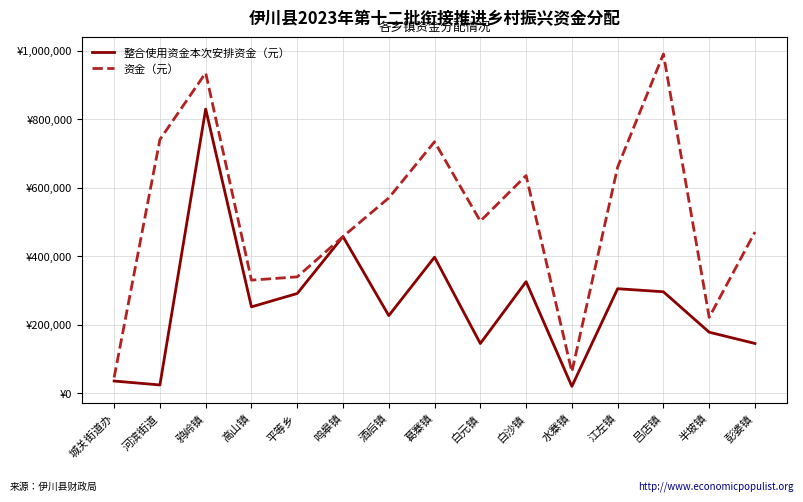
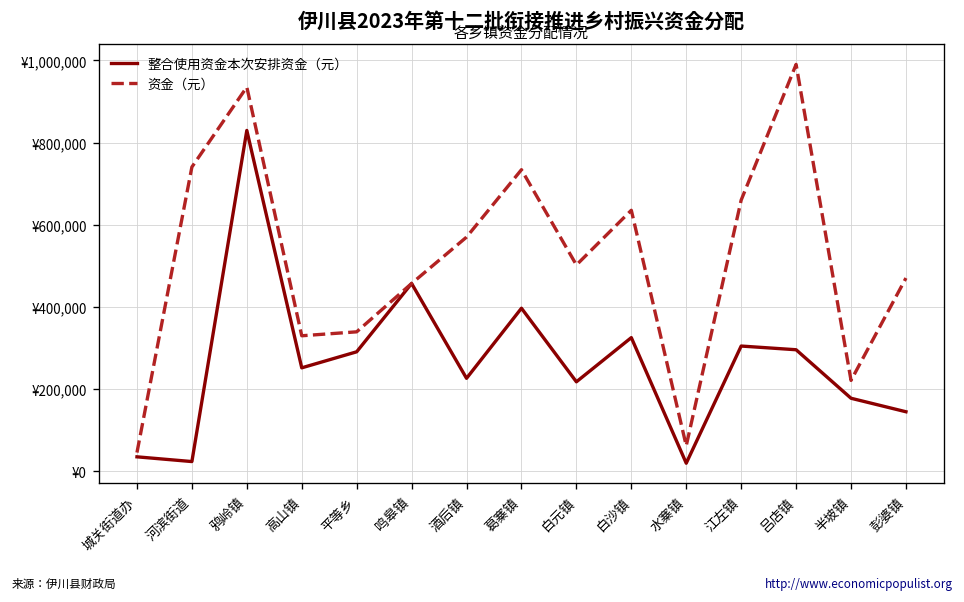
整合使用资金本次安排资金（元）, 白元镇: ¥150,000 -> ¥220,000
